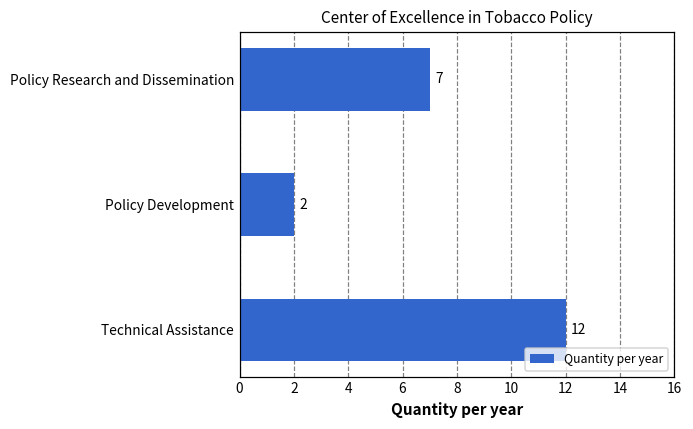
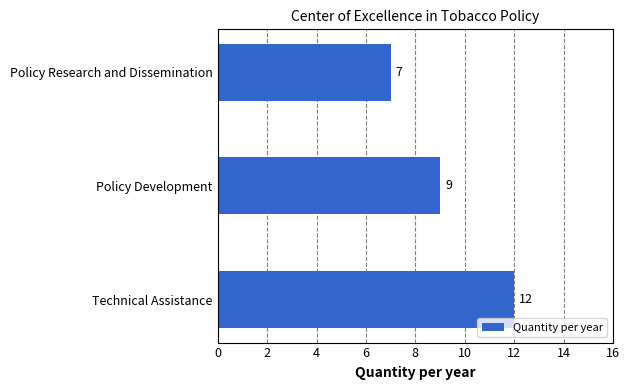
Policy Development: 2 -> 9
